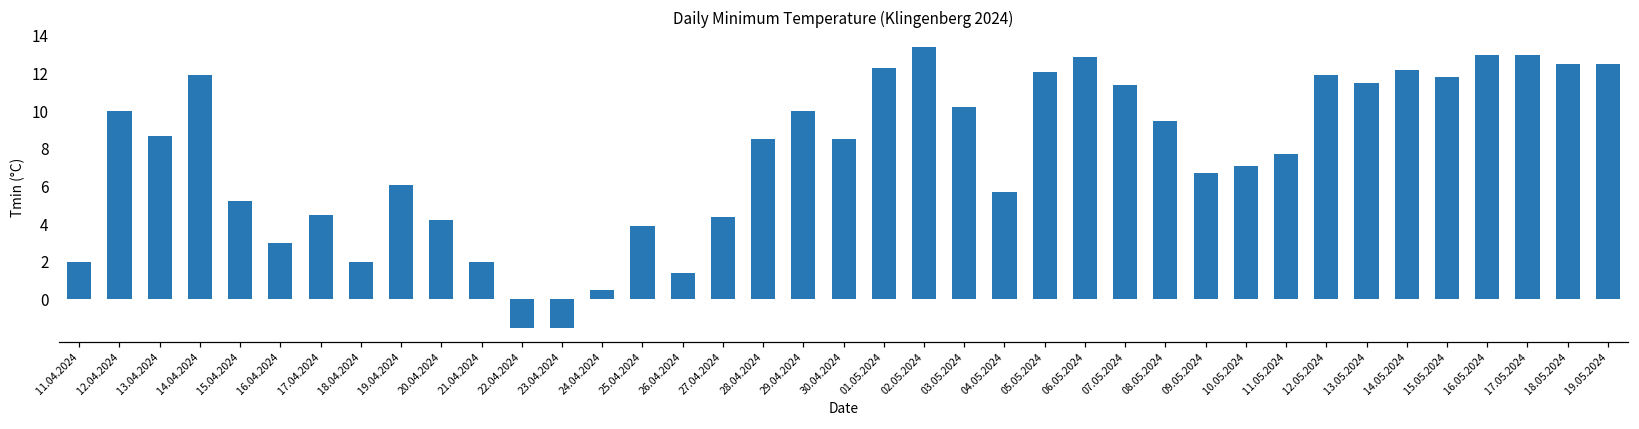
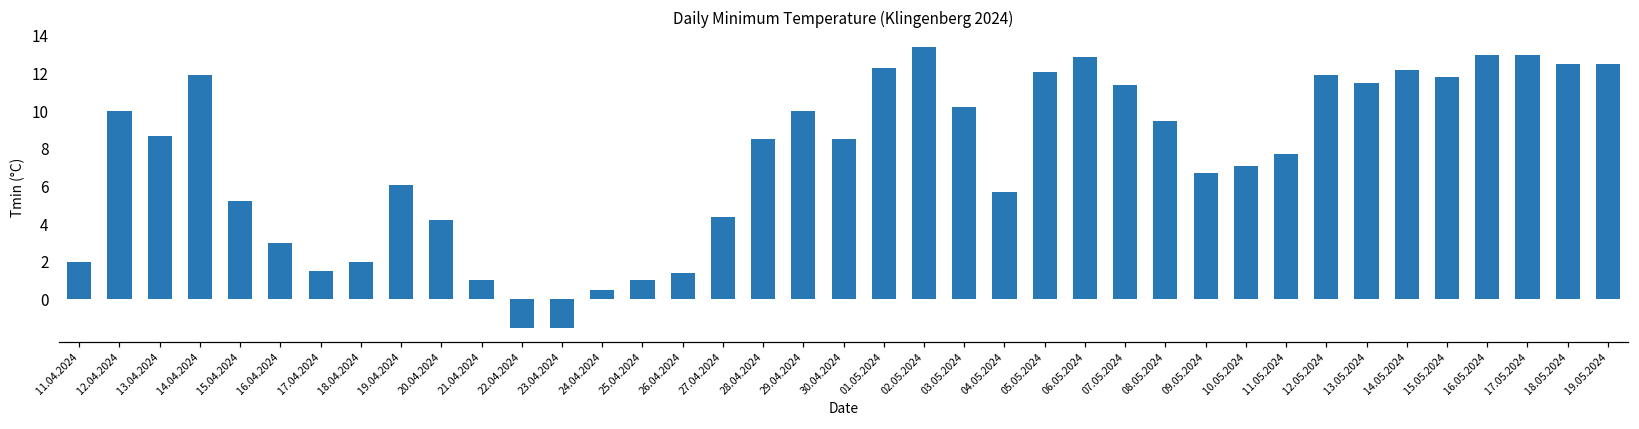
17.04.2024: 4.5 -> 1.5
21.04.2024: 2 -> 1
25.04.2024: 3.9 -> 1.0
